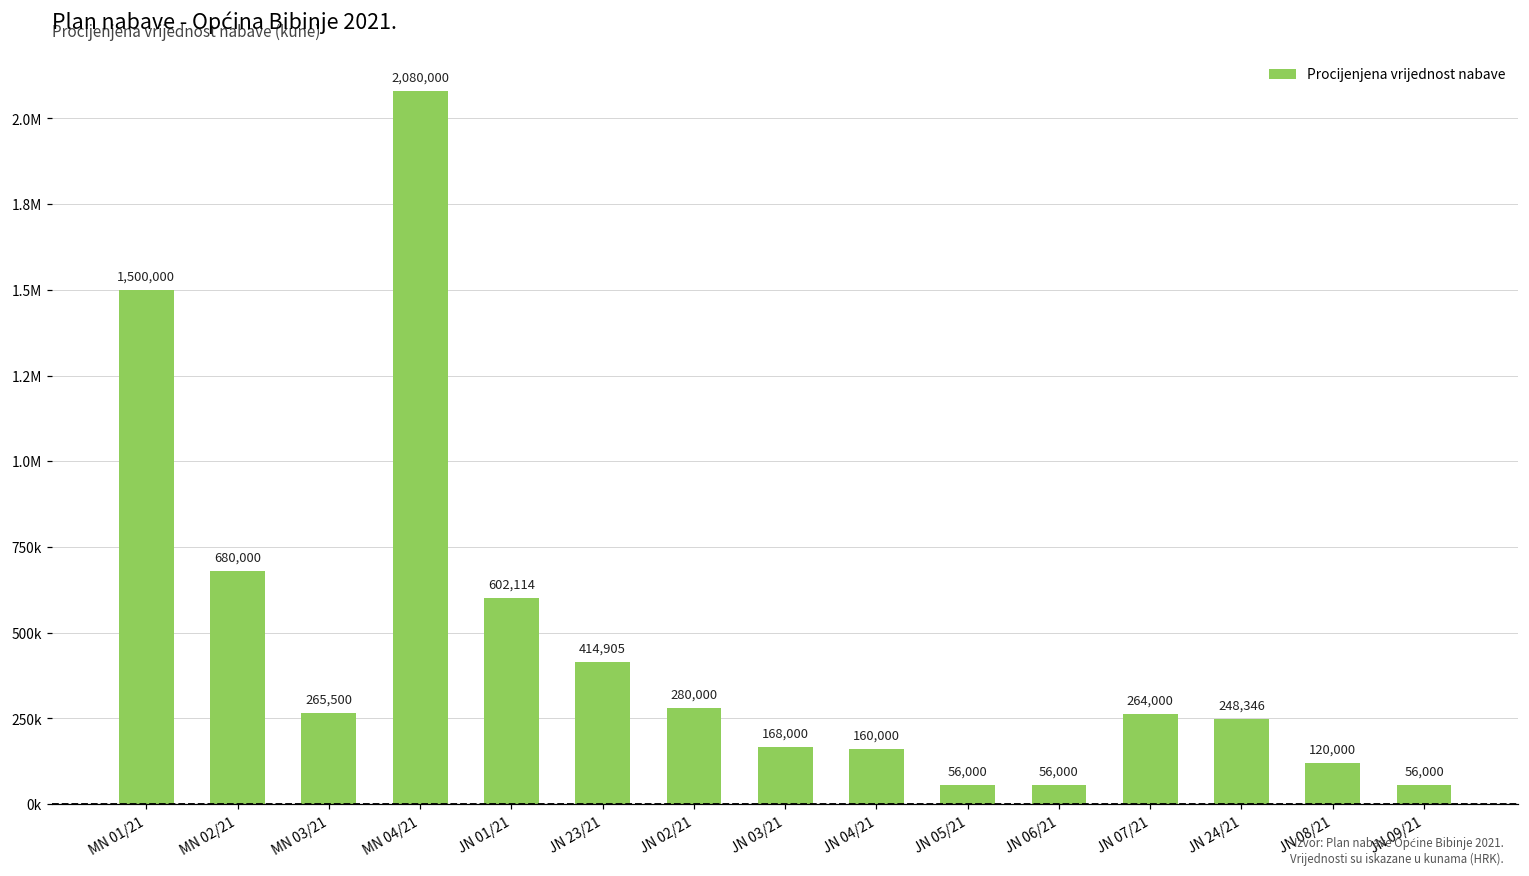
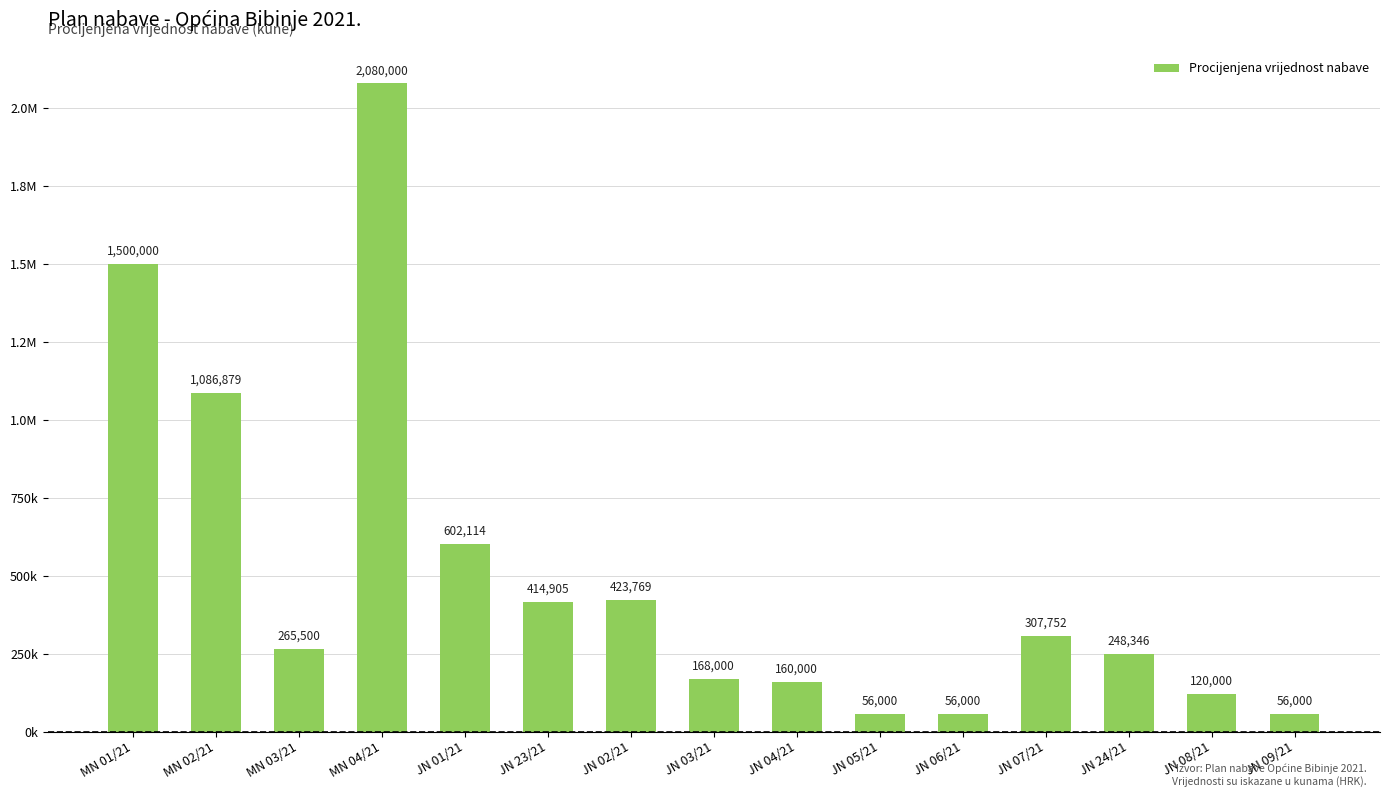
MN 02/21: 680,000 -> 1,086,879
JN 02/21: 280,000 -> 423,769
JN 07/21: 264,000 -> 307,752
